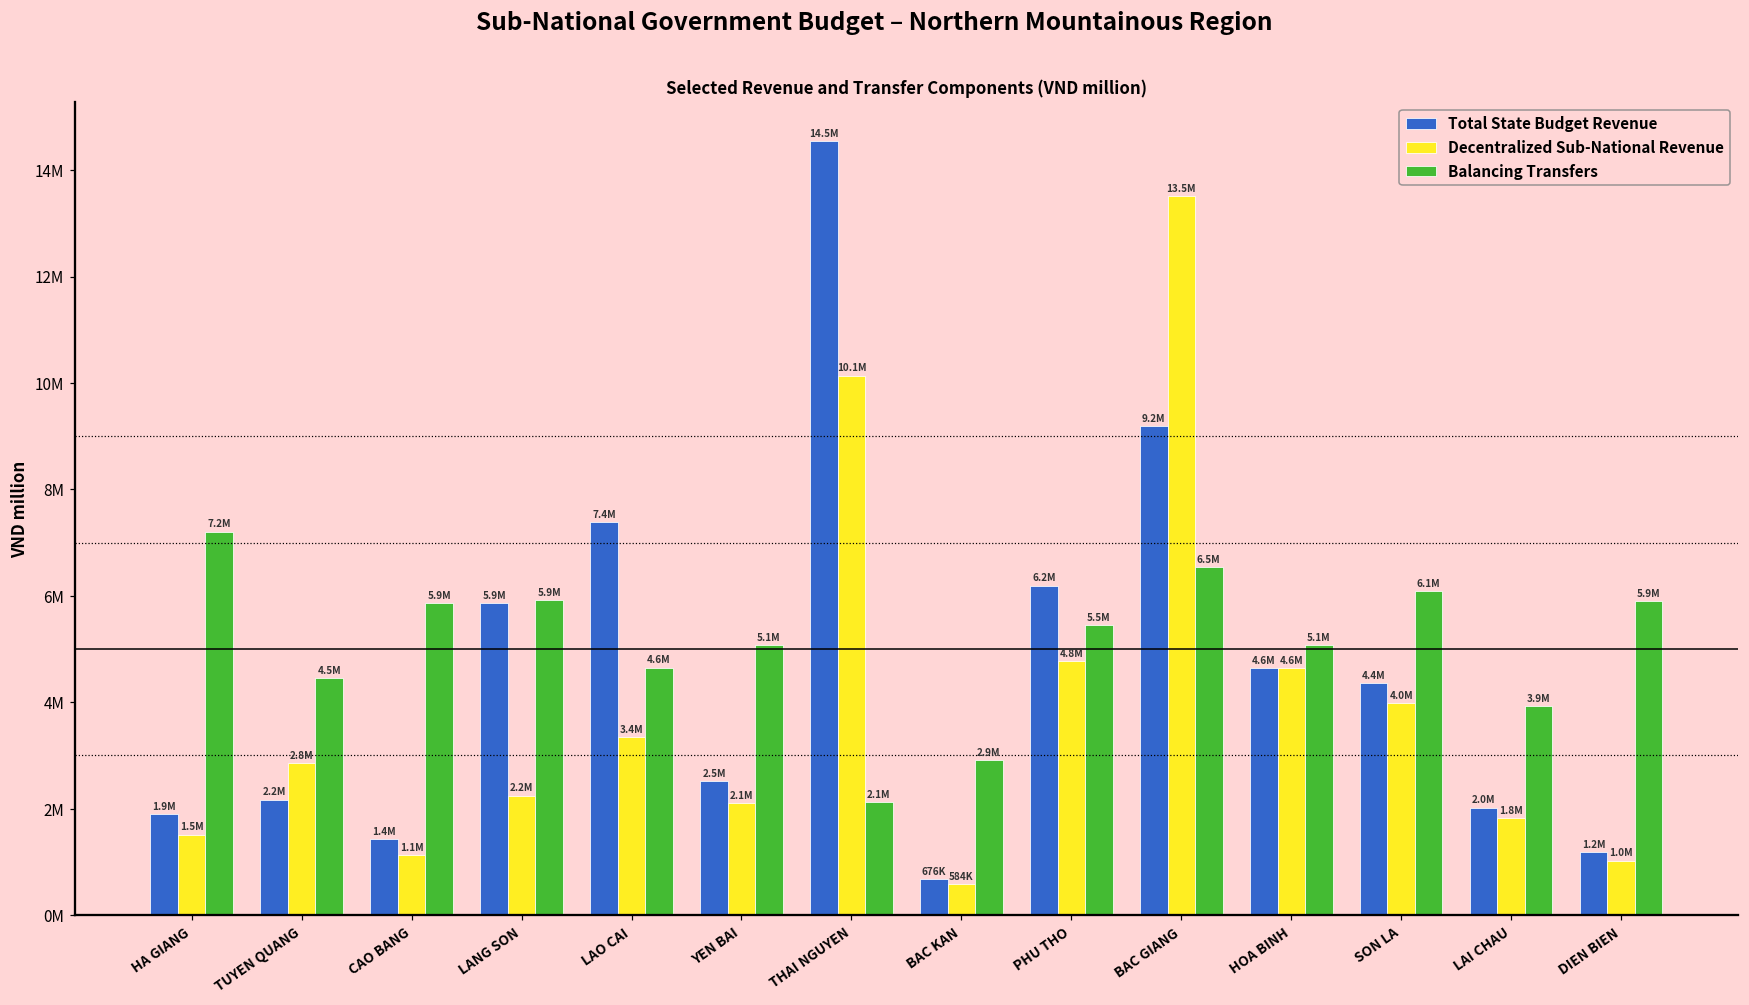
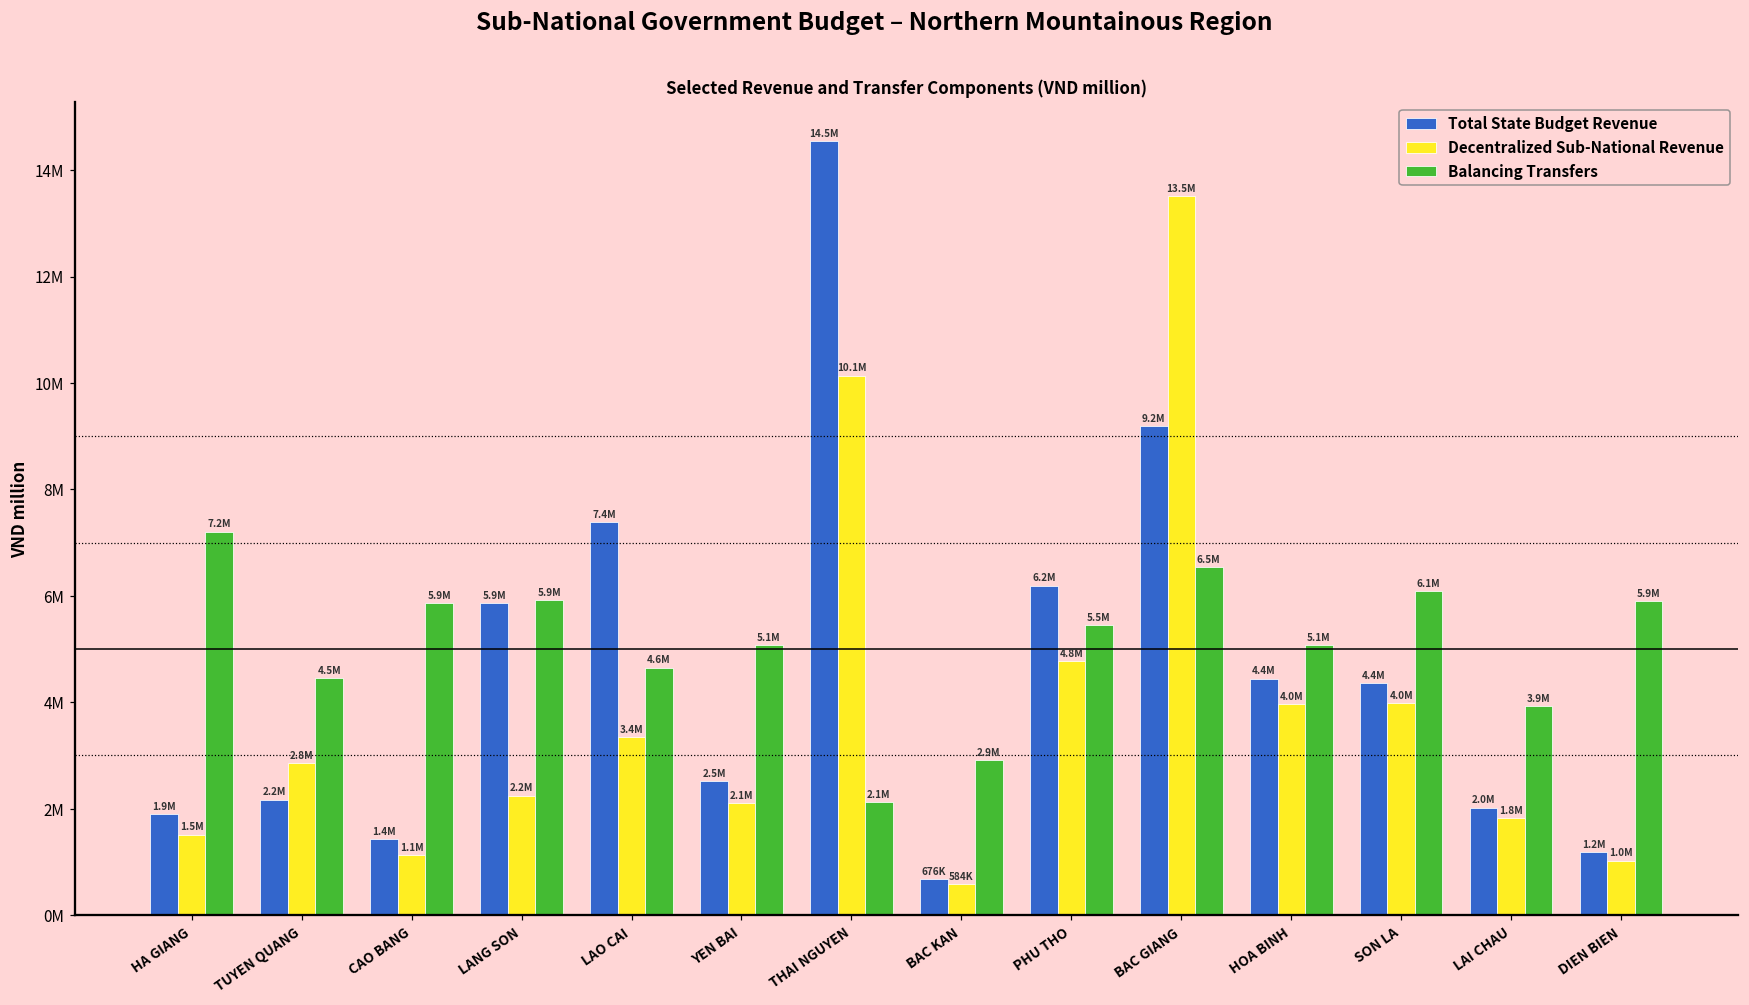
Total State Budget Revenue, HOA BINH: 4.6M -> 4.4M
Decentralized Sub-National Revenue, HOA BINH: 4.6M -> 4.0M
